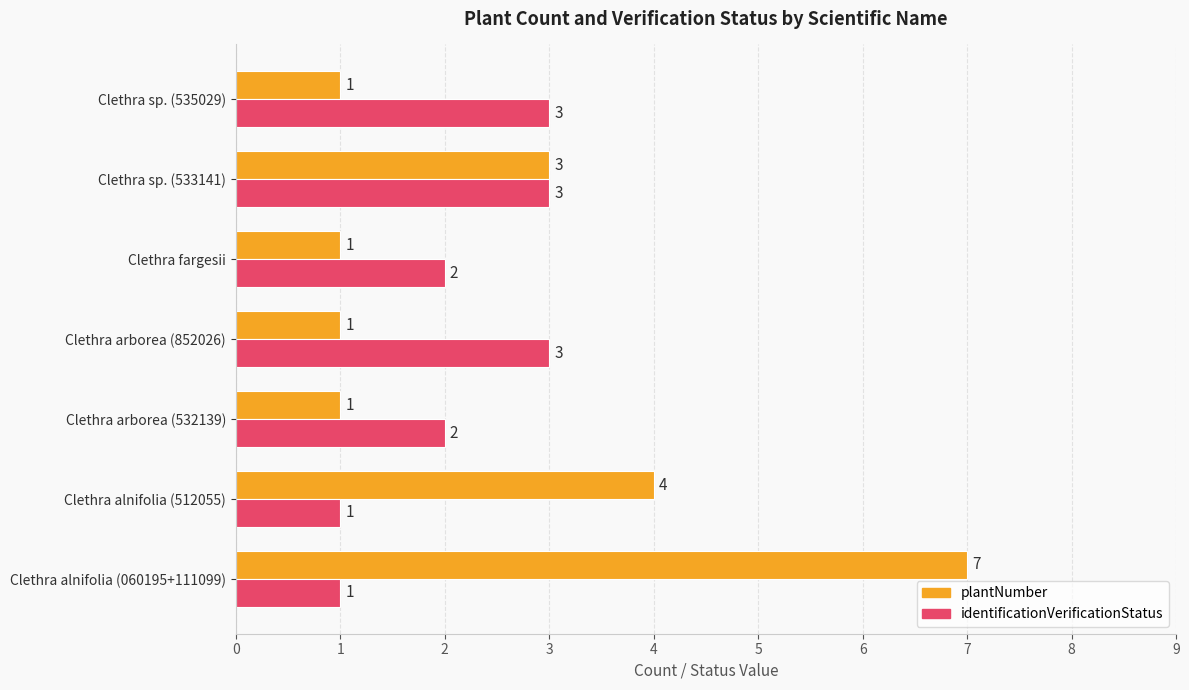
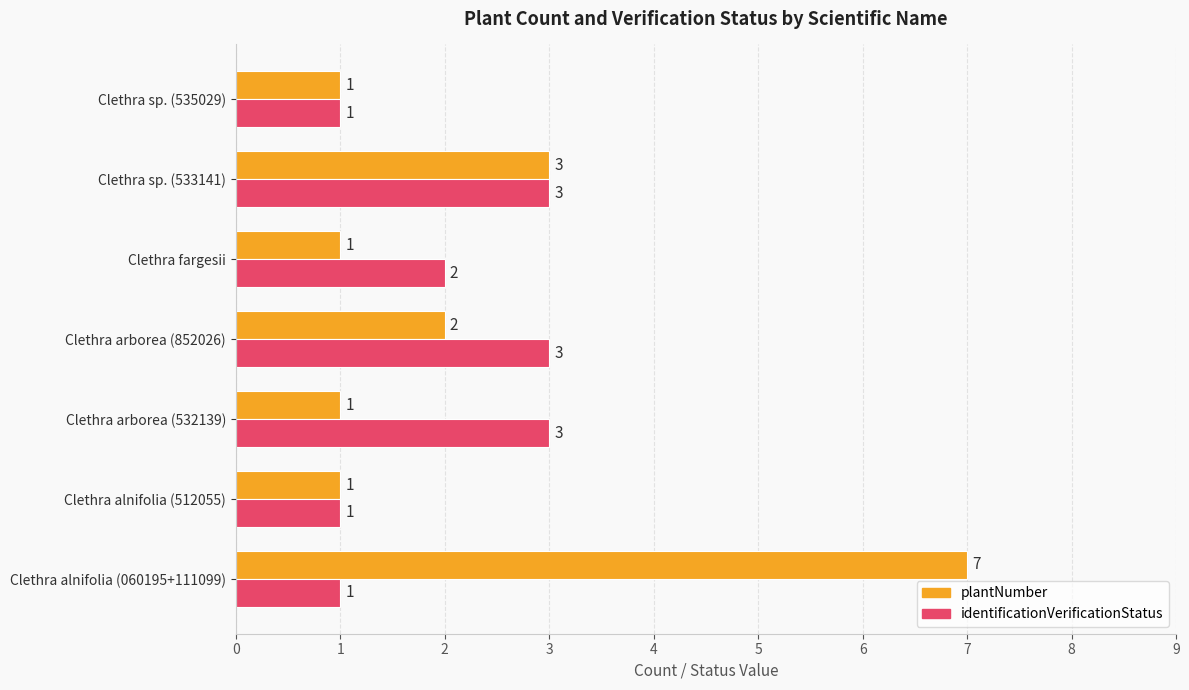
identificationVerificationStatus, Clethra sp. (535029): 3 -> 1
plantNumber, Clethra arborea (852026): 1 -> 2
identificationVerificationStatus, Clethra arborea (532139): 2 -> 3
plantNumber, Clethra alnifolia (512055): 4 -> 1
